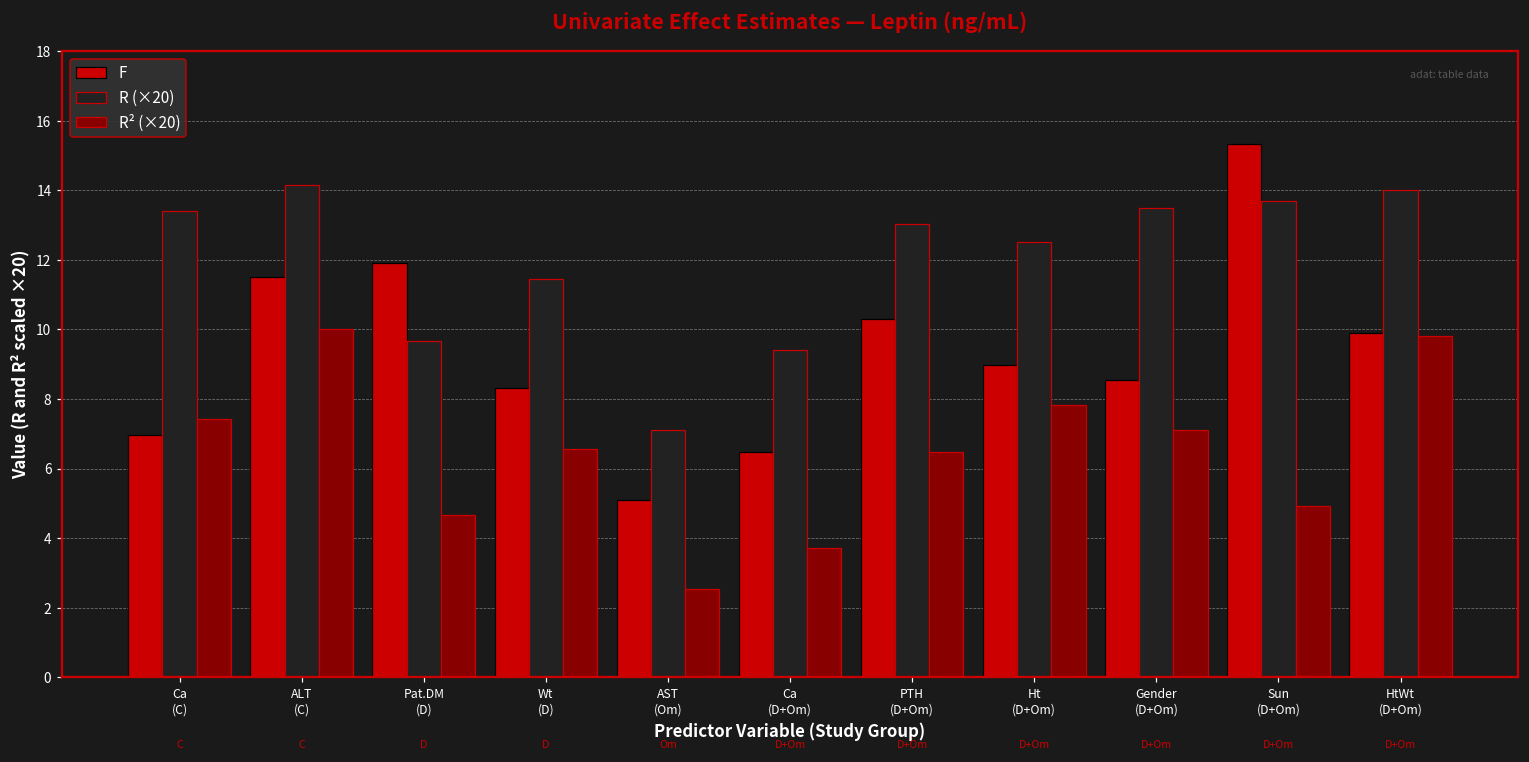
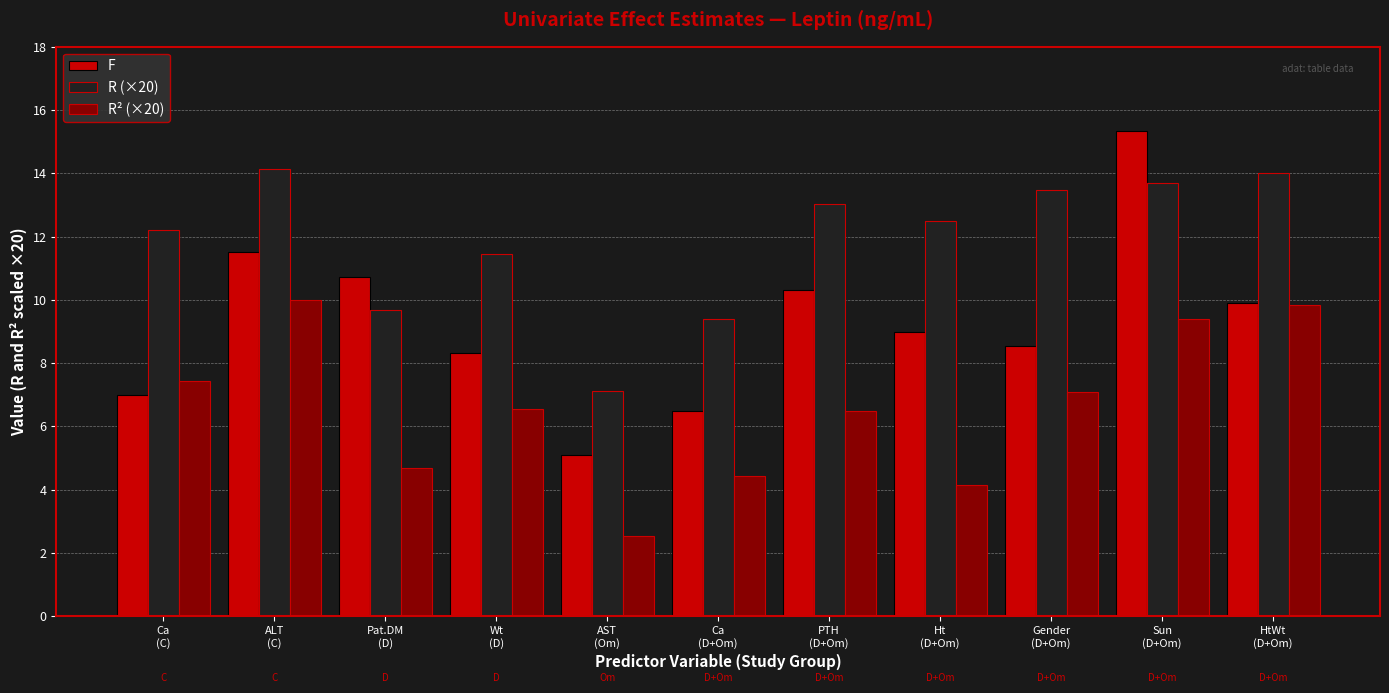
R (×20), Ca (C): 13.4 -> 12.2
F, Pat.DM (D): 11.9 -> 10.7
R² (×20), Ca (D+Om): 3.7 -> 4.4
R² (×20), Ht (D+Om): 7.8 -> 4.1
R² (×20), Sun (D+Om): 4.9 -> 9.4
